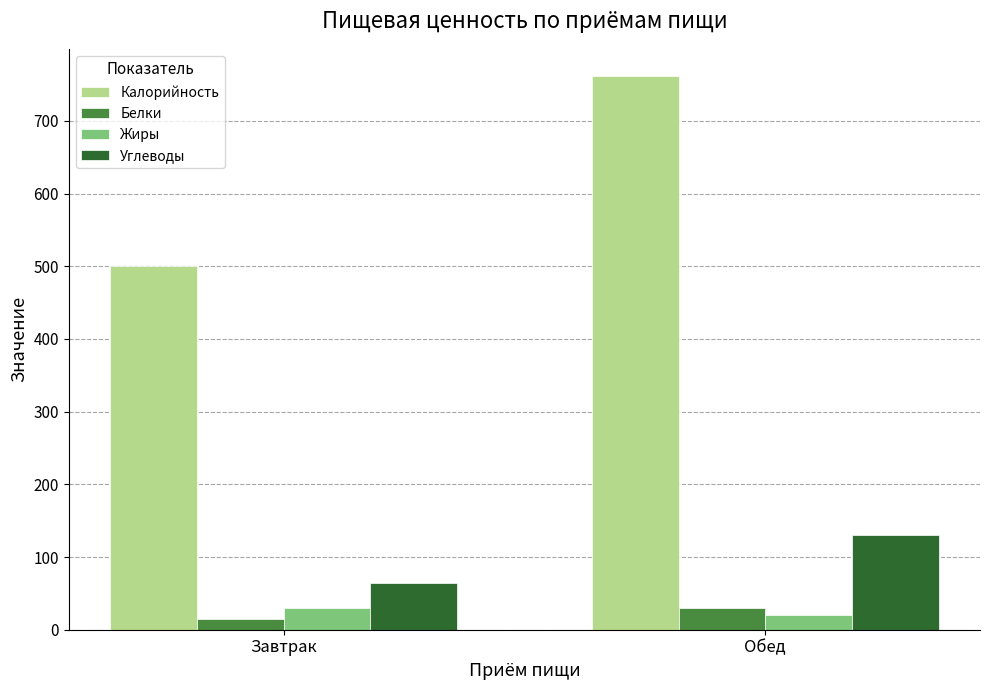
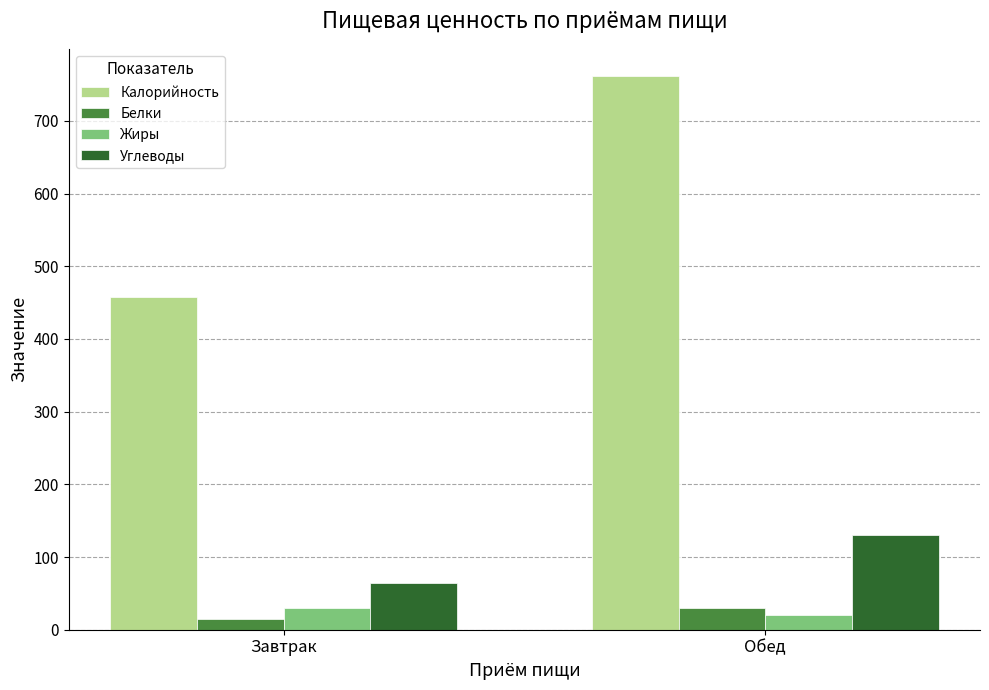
Калорийность, Завтрак: 500 -> 460
